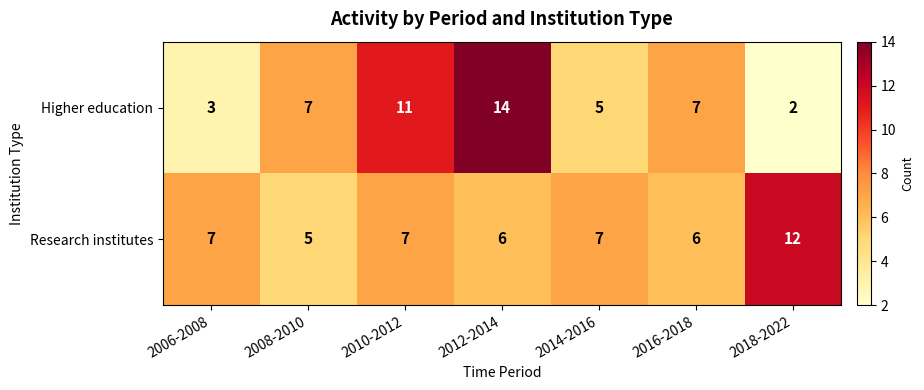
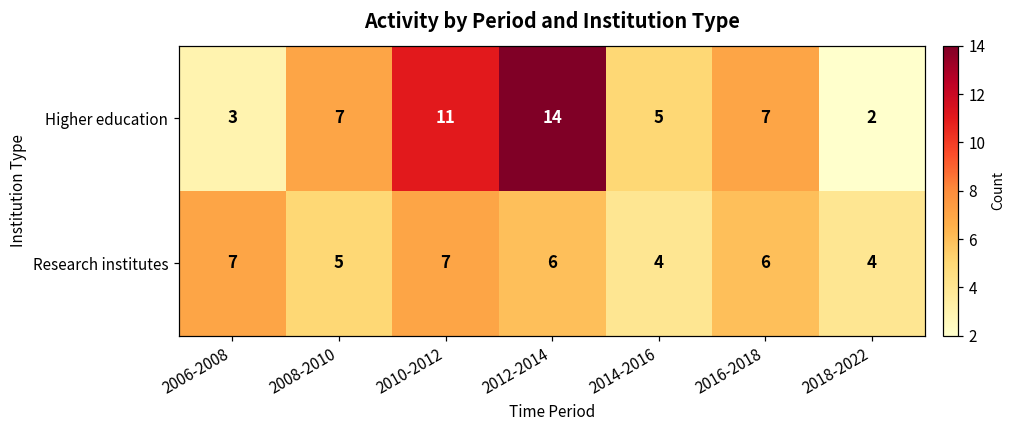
Research institutes, 2014-2016: 7 -> 4
Research institutes, 2018-2022: 12 -> 4
